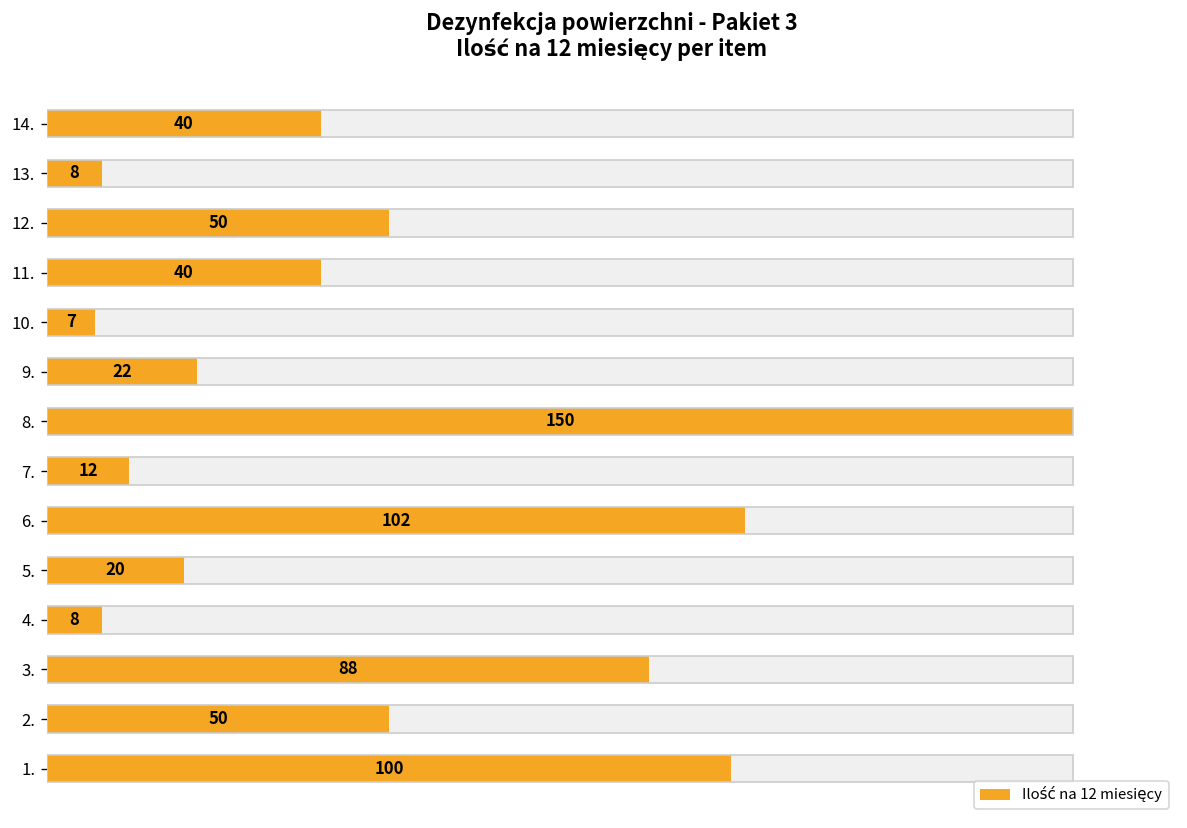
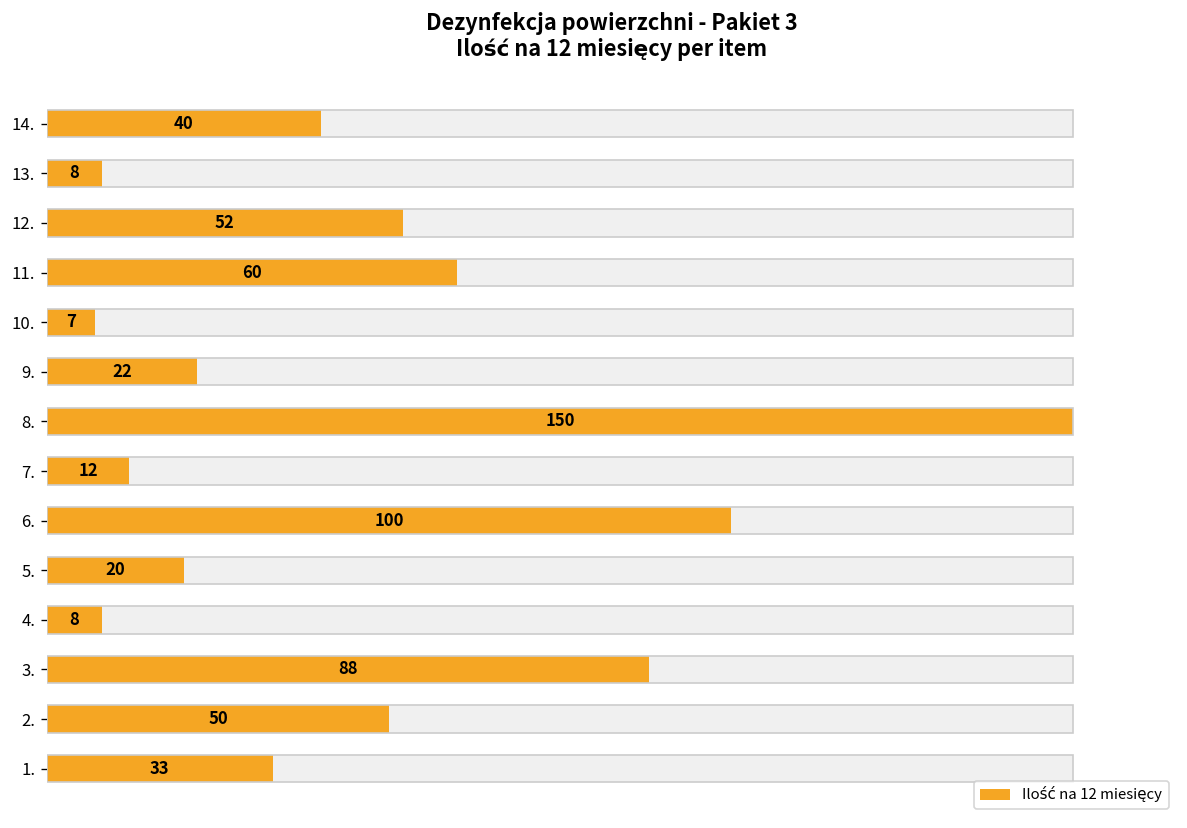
Ilość na 12 miesięcy, 12.: 50 -> 52
Ilość na 12 miesięcy, 11.: 40 -> 60
Ilość na 12 miesięcy, 6.: 102 -> 100
Ilość na 12 miesięcy, 1.: 100 -> 33
